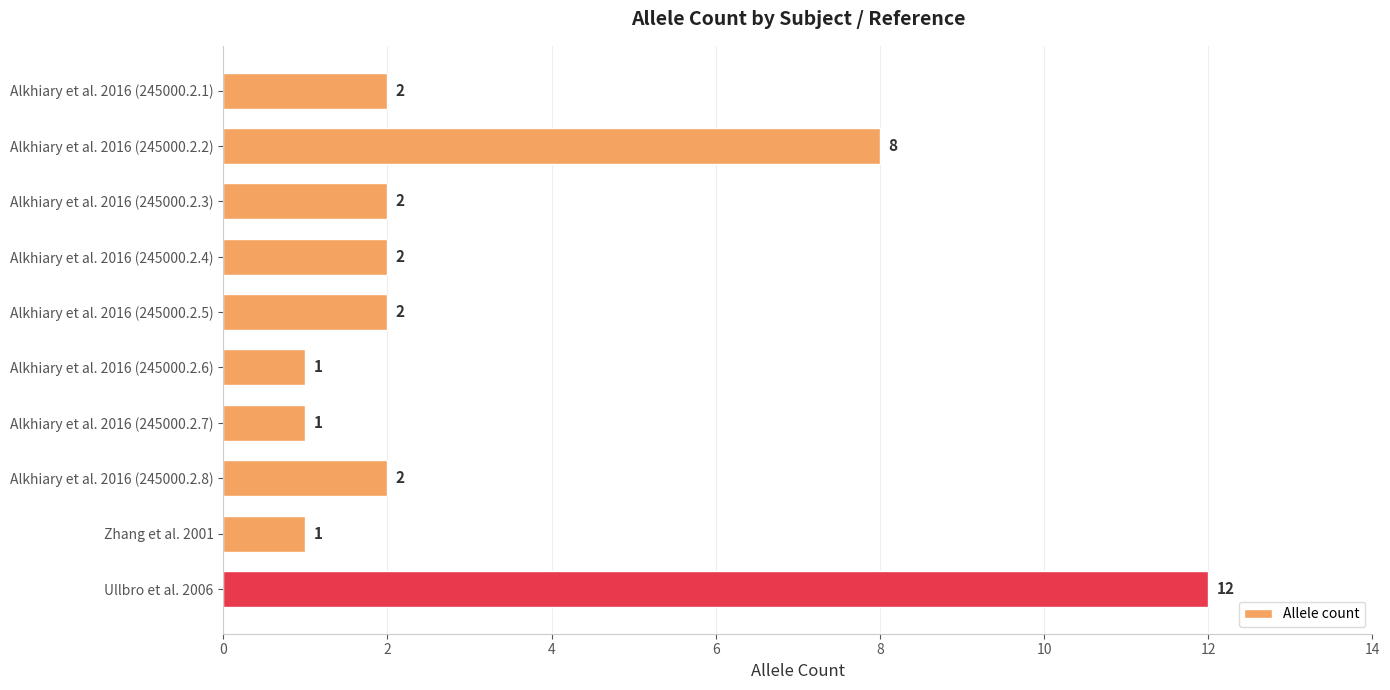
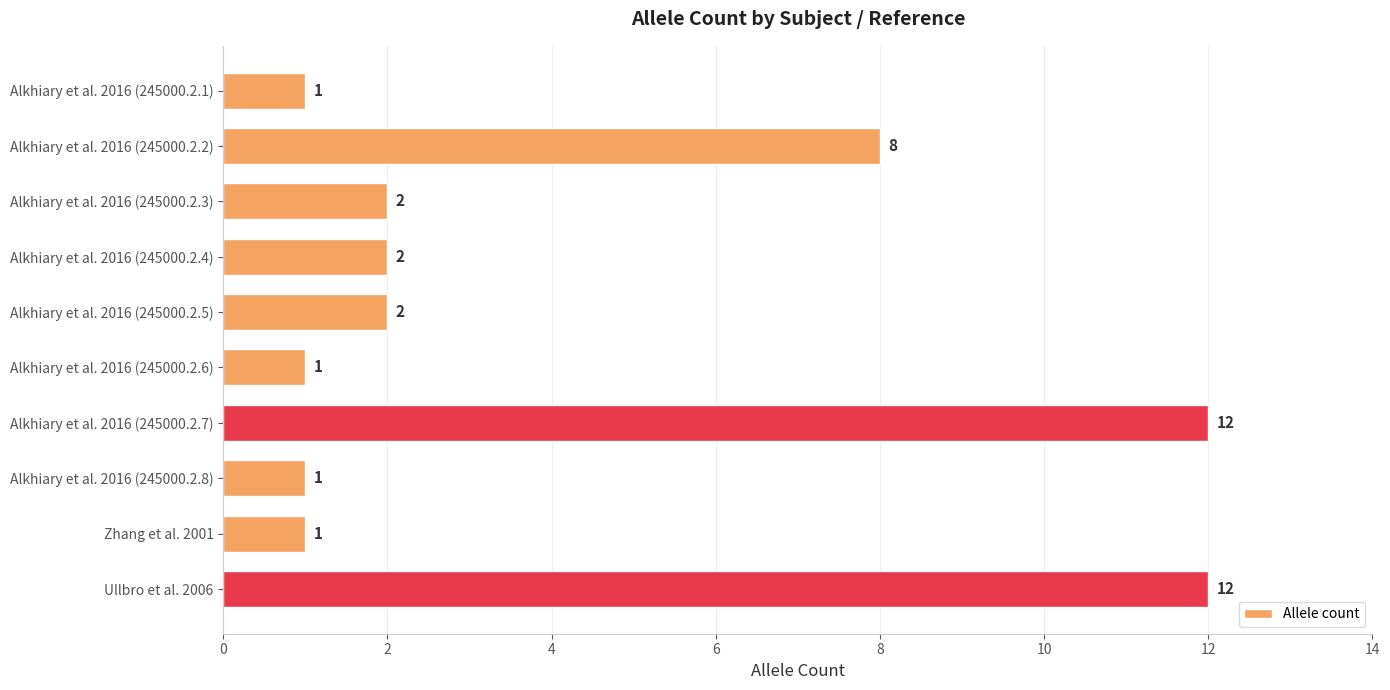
Alkhiary et al. 2016 (245000.2.1): 2 -> 1
Alkhiary et al. 2016 (245000.2.7): 1 -> 12
Alkhiary et al. 2016 (245000.2.8): 2 -> 1
